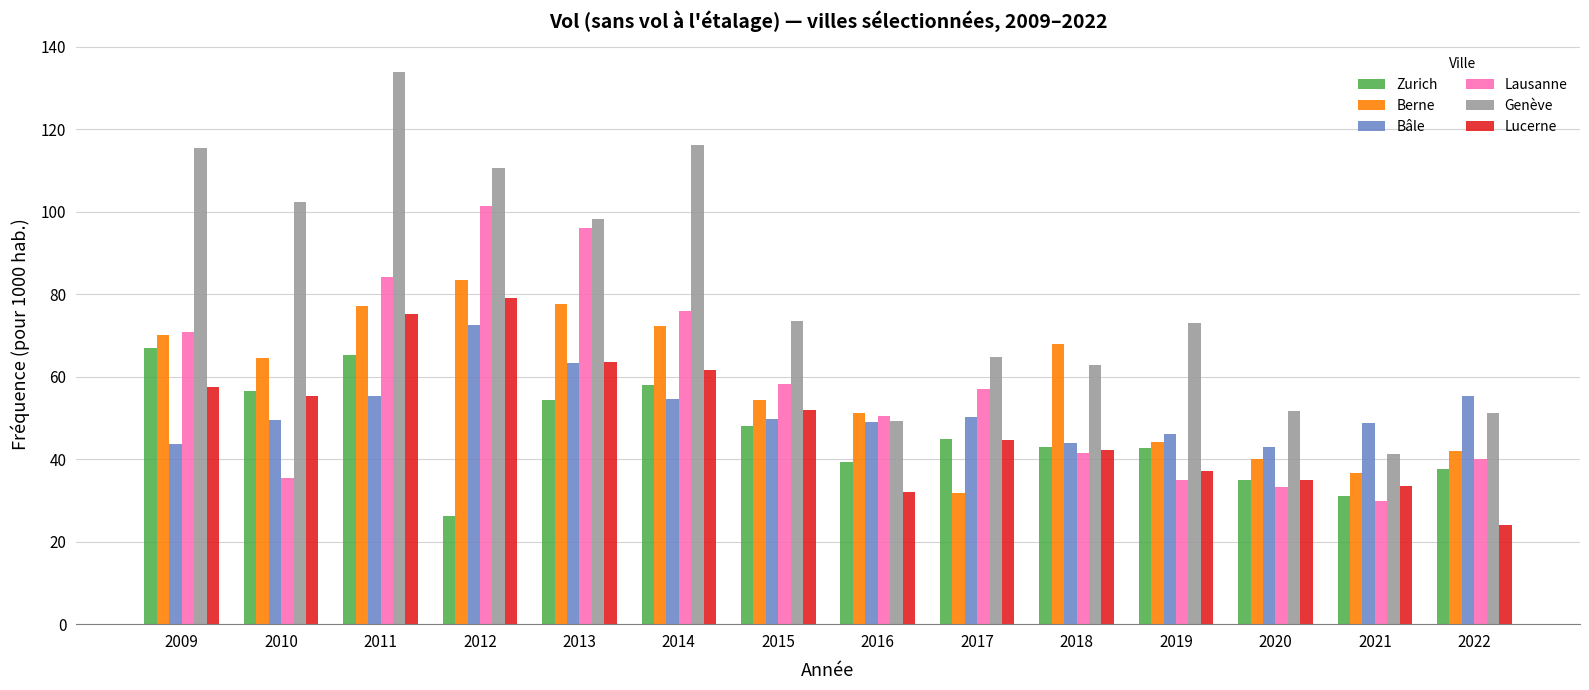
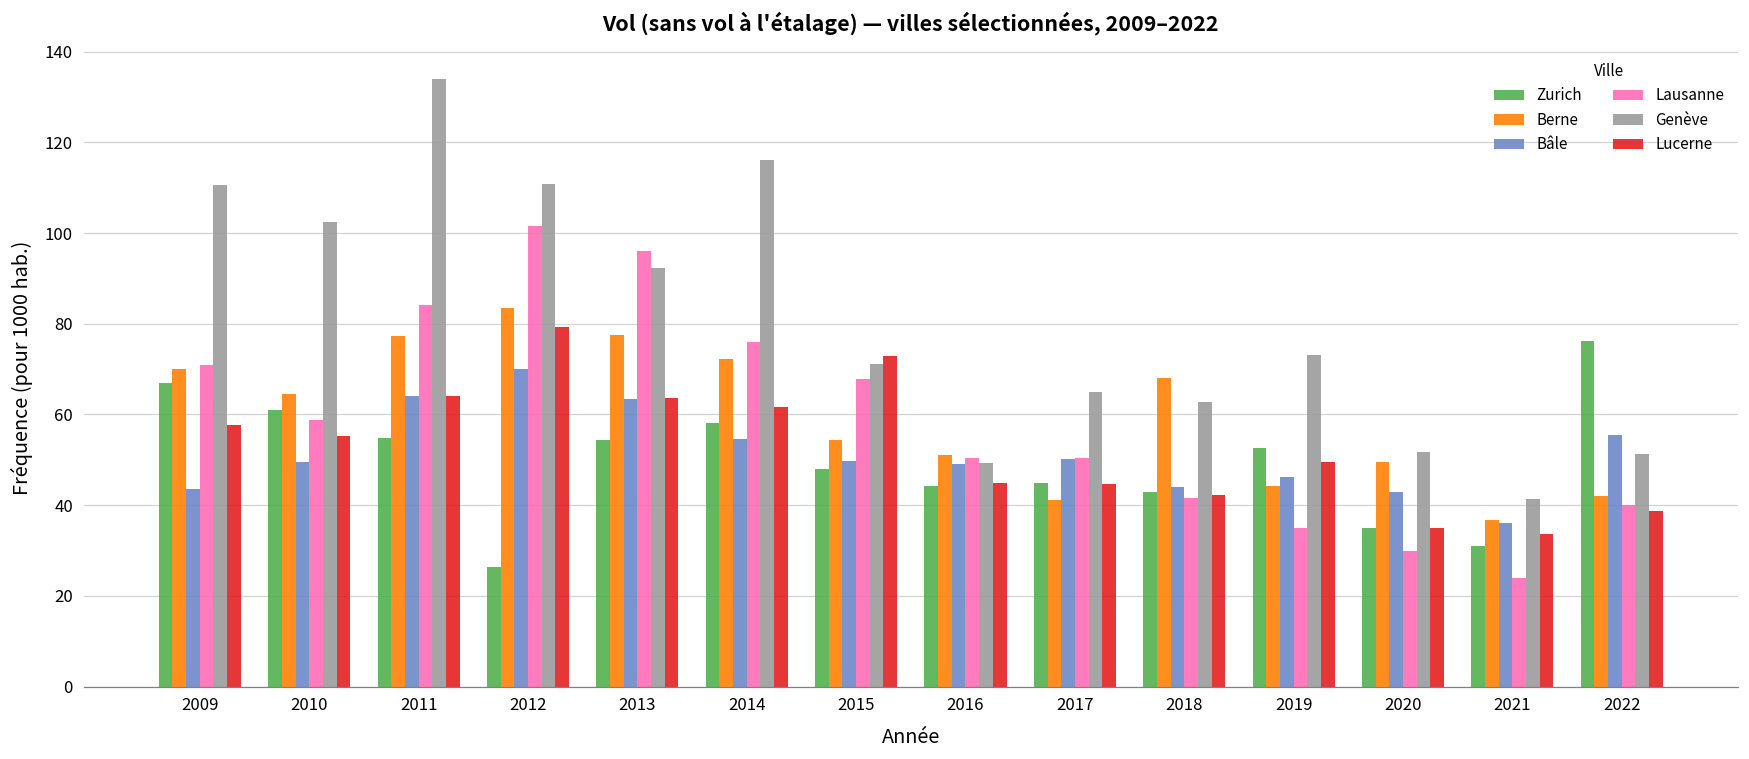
Genève, 2009: 116 -> 111
Zurich, 2010: 57 -> 61
Lausanne, 2010: 36 -> 59
Zurich, 2011: 65 -> 55
Bâle, 2011: 55 -> 64
Lucerne, 2011: 75 -> 64
Bâle, 2012: 73 -> 70
Genève, 2013: 98 -> 92
Lausanne, 2015: 58 -> 68
Genève, 2015: 74 -> 71
Lucerne, 2015: 52 -> 73
Zurich, 2016: 39 -> 44
Lucerne, 2016: 32 -> 45
Berne, 2017: 32 -> 41
Lausanne, 2017: 57 -> 50
Zurich, 2019: 43 -> 53
Lucerne, 2019: 37 -> 49
Berne, 2020: 40 -> 50
Lausanne, 2020: 33 -> 30
Bâle, 2021: 49 -> 36
Lausanne, 2021: 30 -> 24
Zurich, 2022: 38 -> 76
Lucerne, 2022: 24 -> 39
